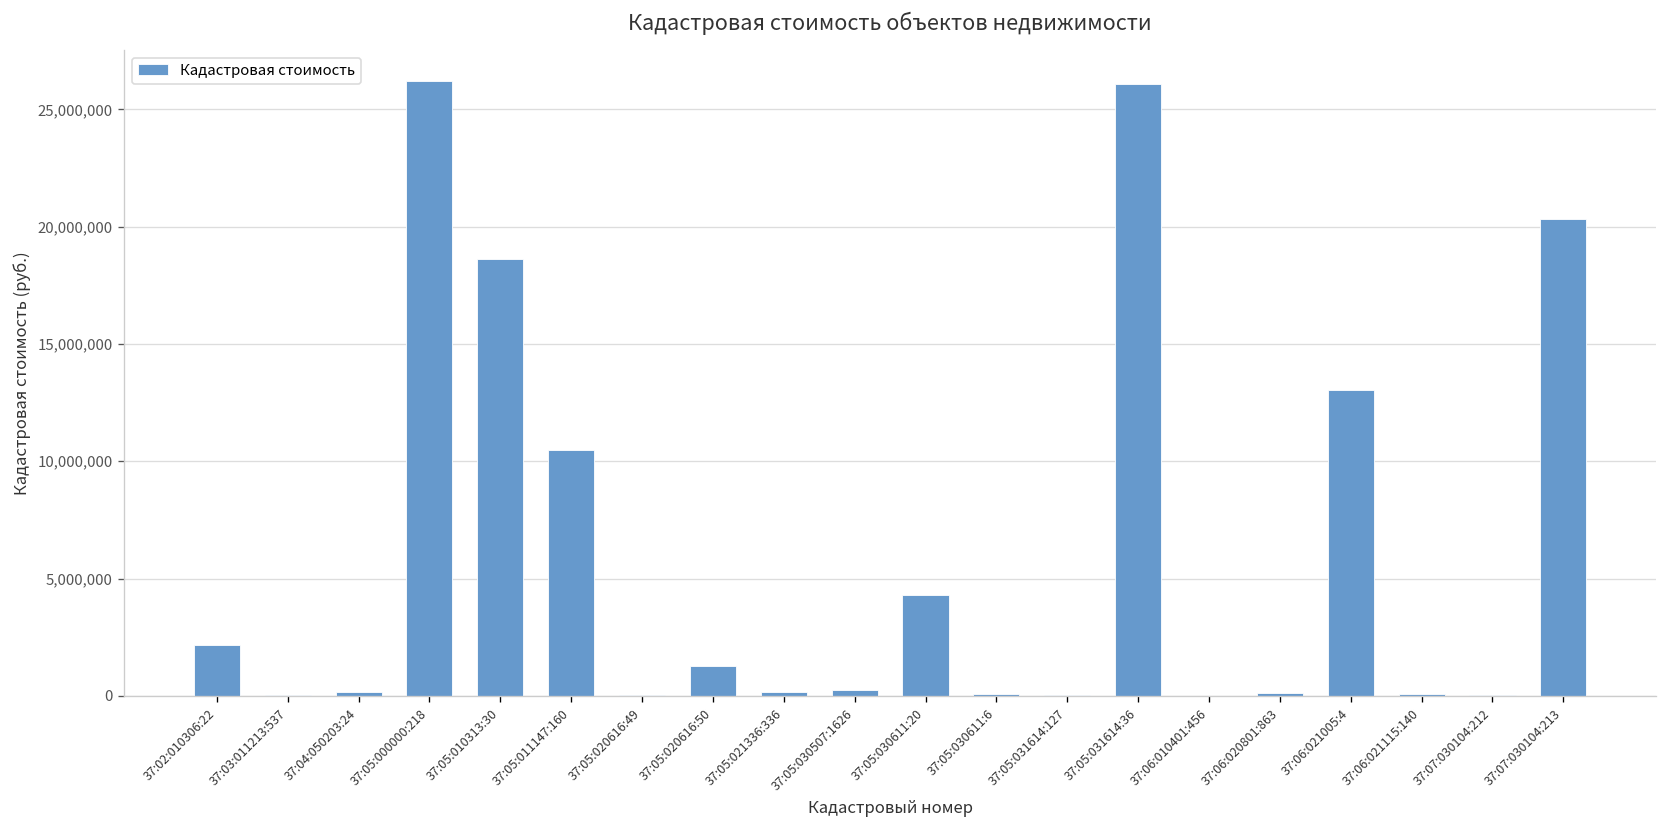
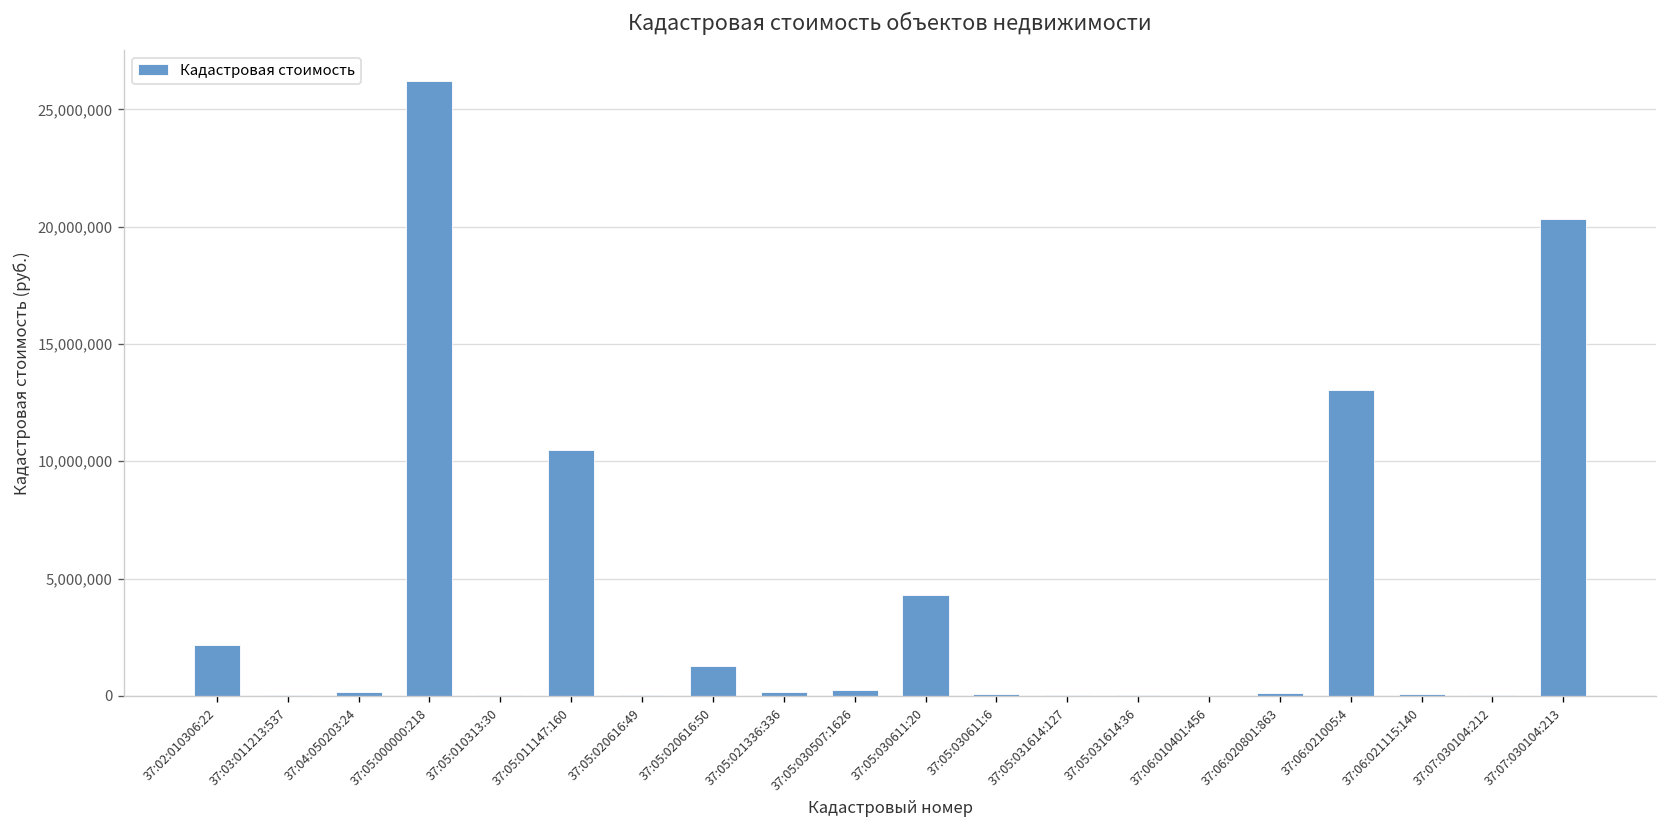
37:05:010313:30: 18,600,000 -> 0
37:05:031614:36: 26,100,000 -> 0
